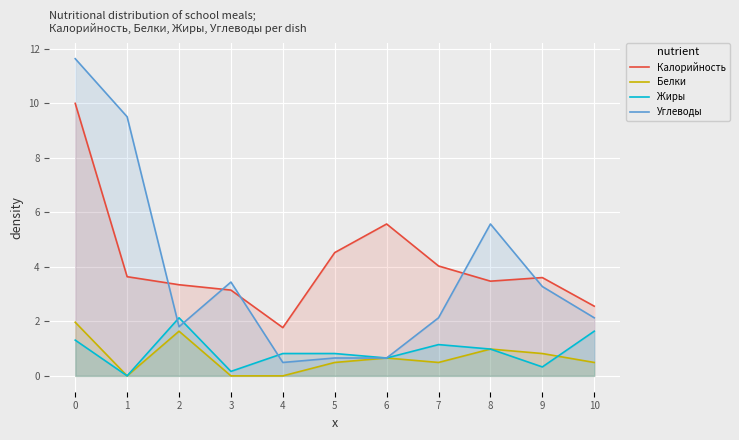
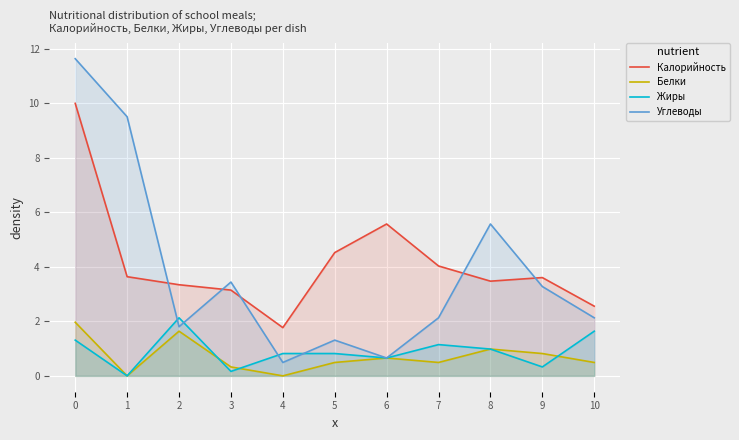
Белки, 3: 0.0 -> 0.3
Углеводы, 5: 0.7 -> 1.3
